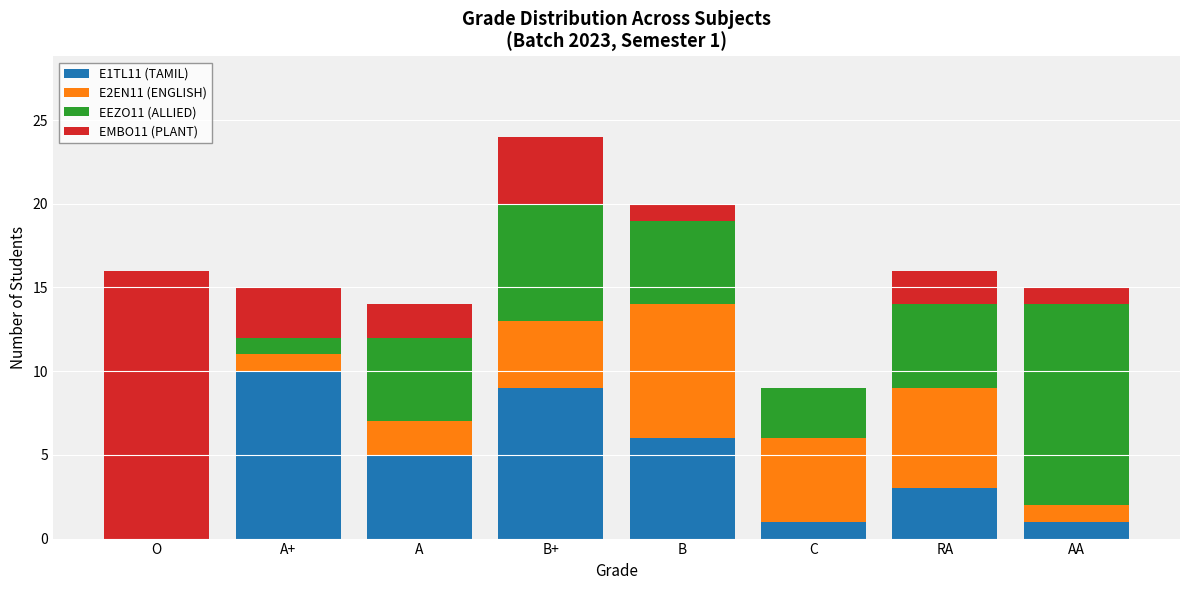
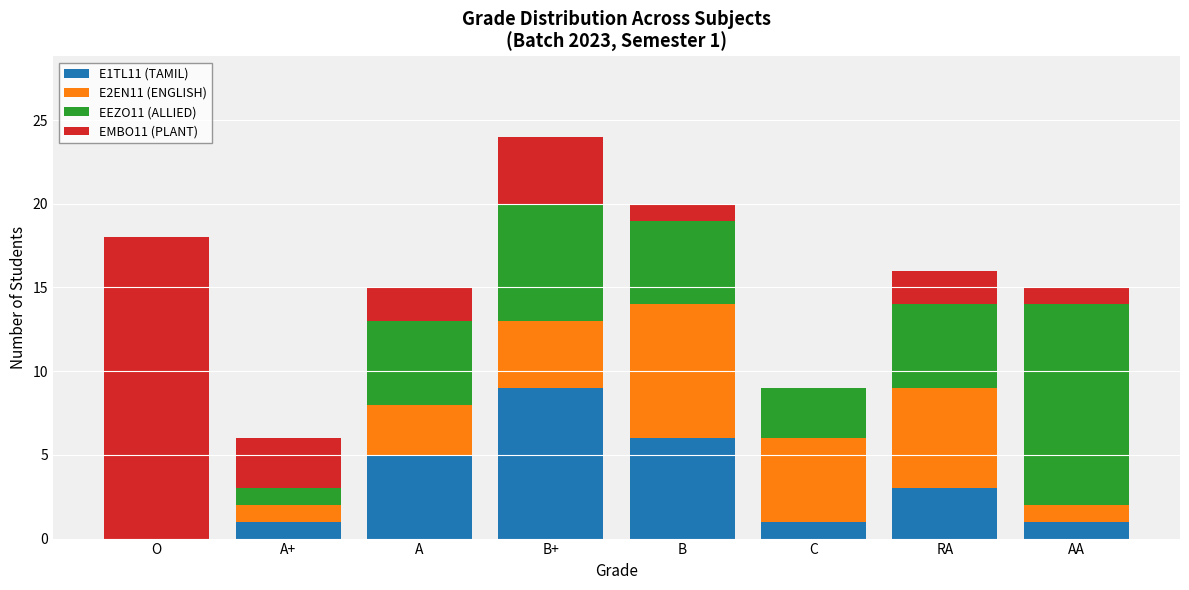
EMBO11 (PLANT), O: 16 -> 18
E1TL11 (TAMIL), A+: 10 -> 1
E2EN11 (ENGLISH), A: 2 -> 3
